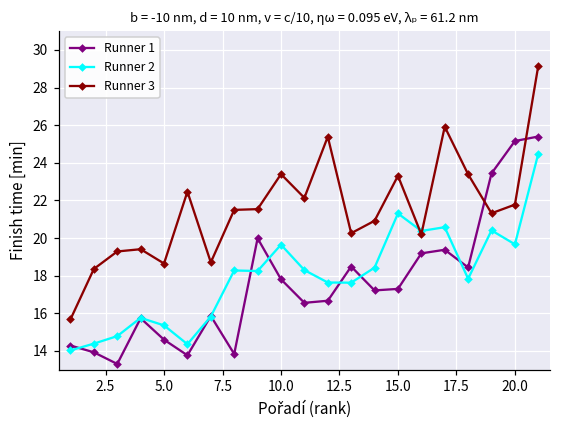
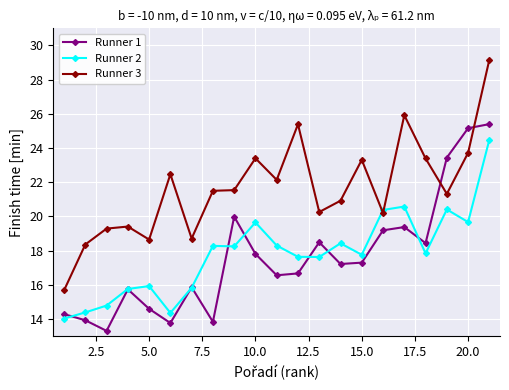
Runner 2, 5.0: 15.4 -> 15.9
Runner 2, 15.0: 21.3 -> 17.8
Runner 3, 20.0: 21.8 -> 23.7
